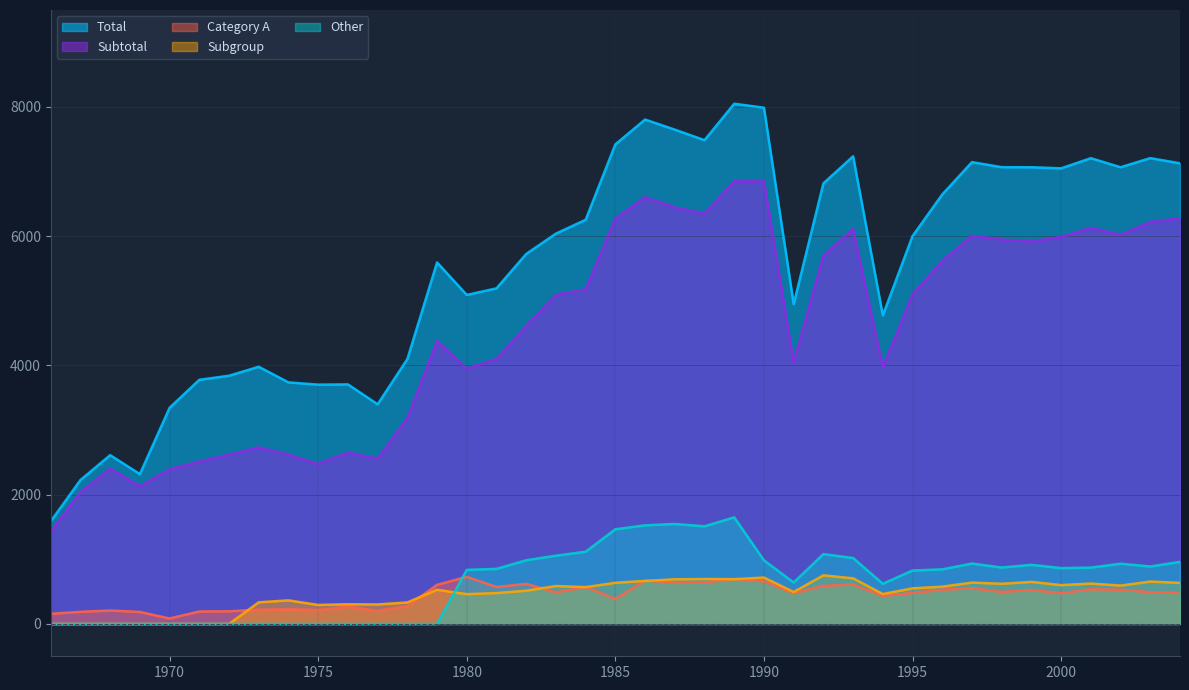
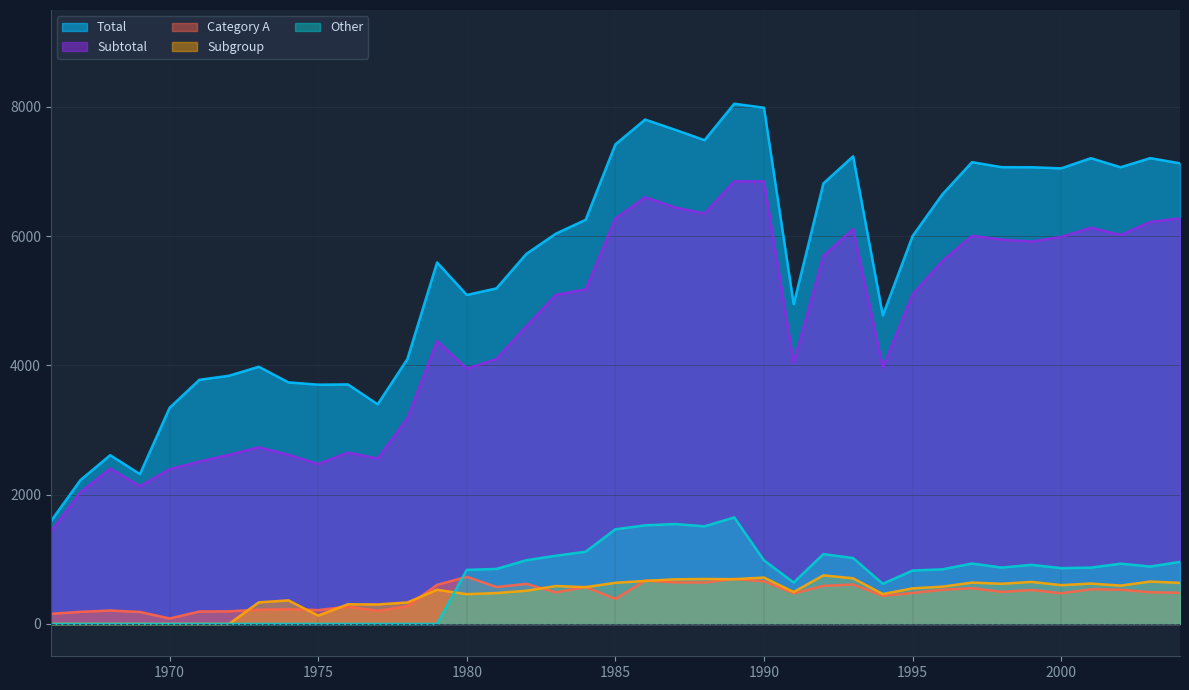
Subgroup, 1975: 300 -> 100
